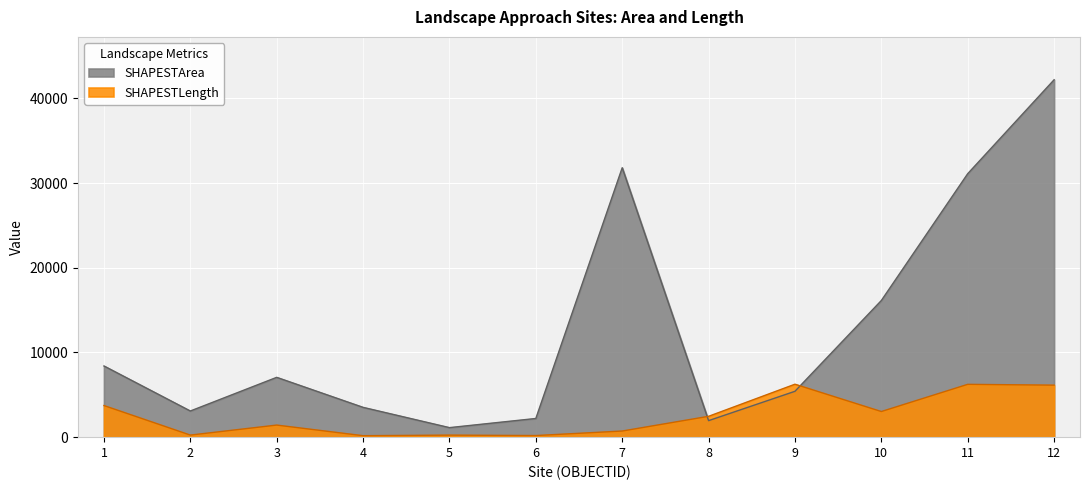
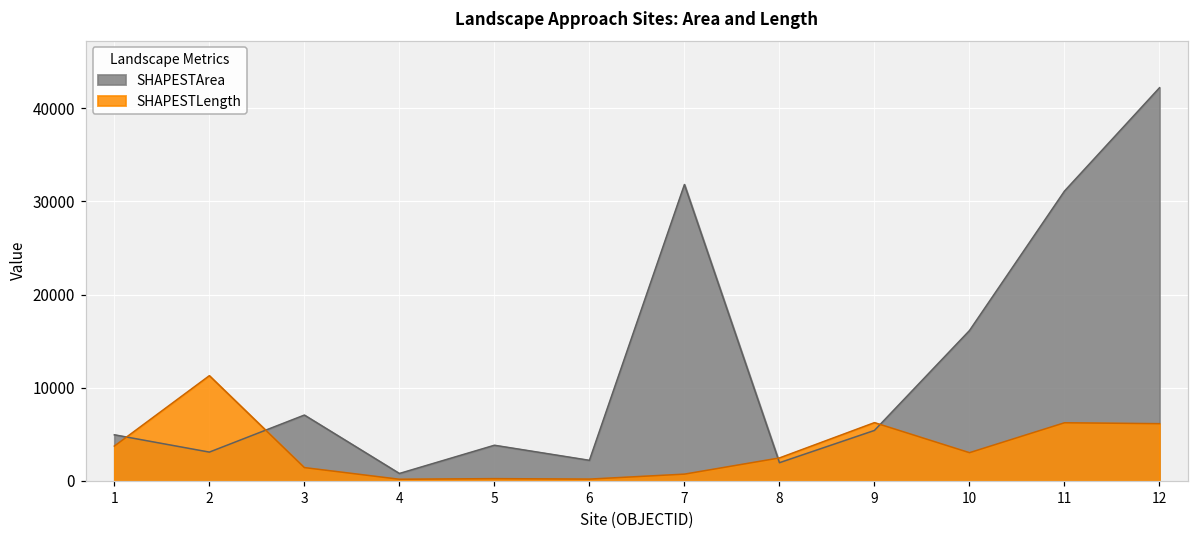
SHAPESTArea, 1: 8000 -> 5000
SHAPESTLength, 2: 0 -> 11000
SHAPESTArea, 4: 4000 -> 1000
SHAPESTArea, 5: 1000 -> 4000
